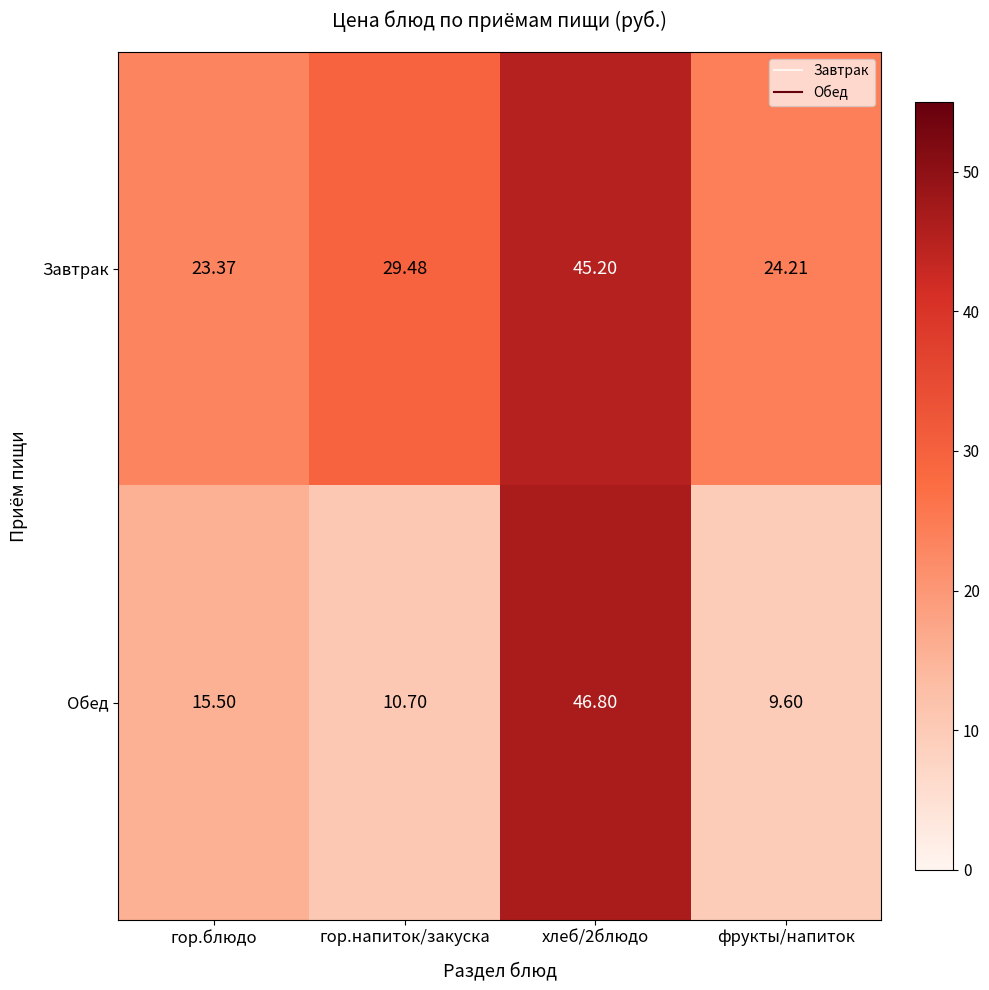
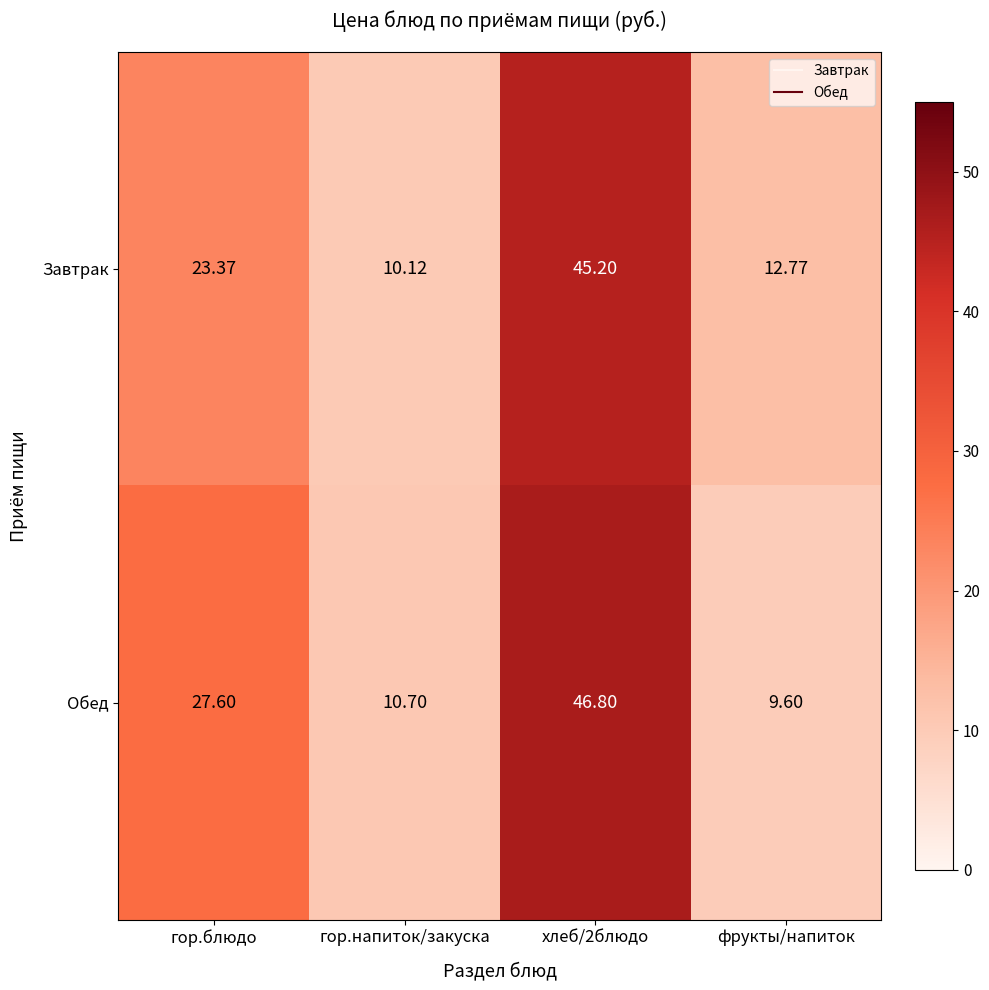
Завтрак, гор.напиток/закуска: 29.48 -> 10.12
Завтрак, фрукты/напиток: 24.21 -> 12.77
Обед, гор.блюдо: 15.50 -> 27.60
